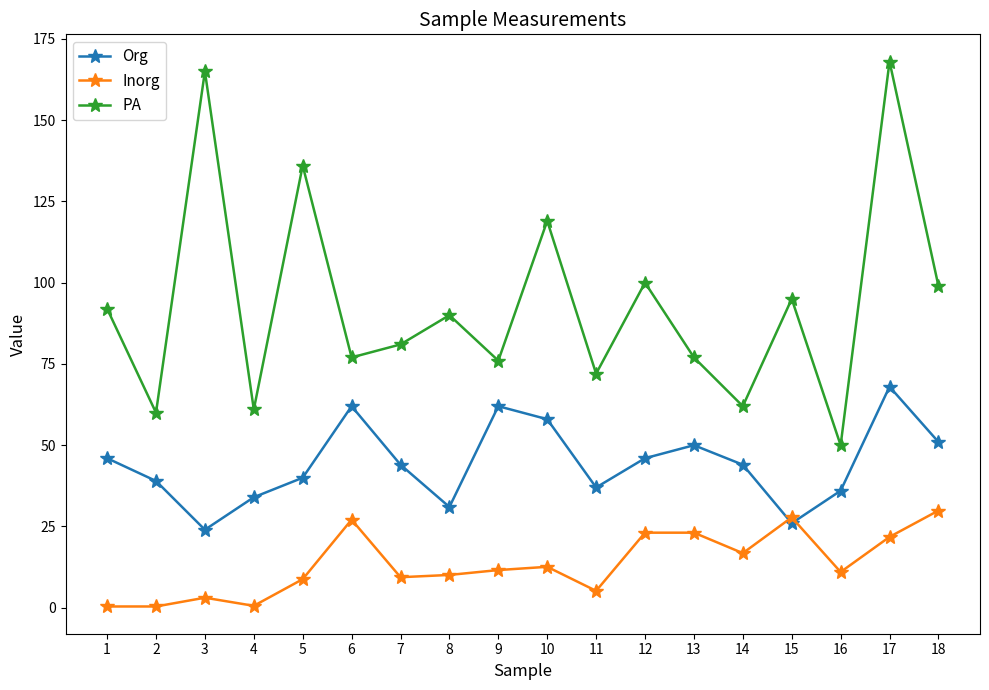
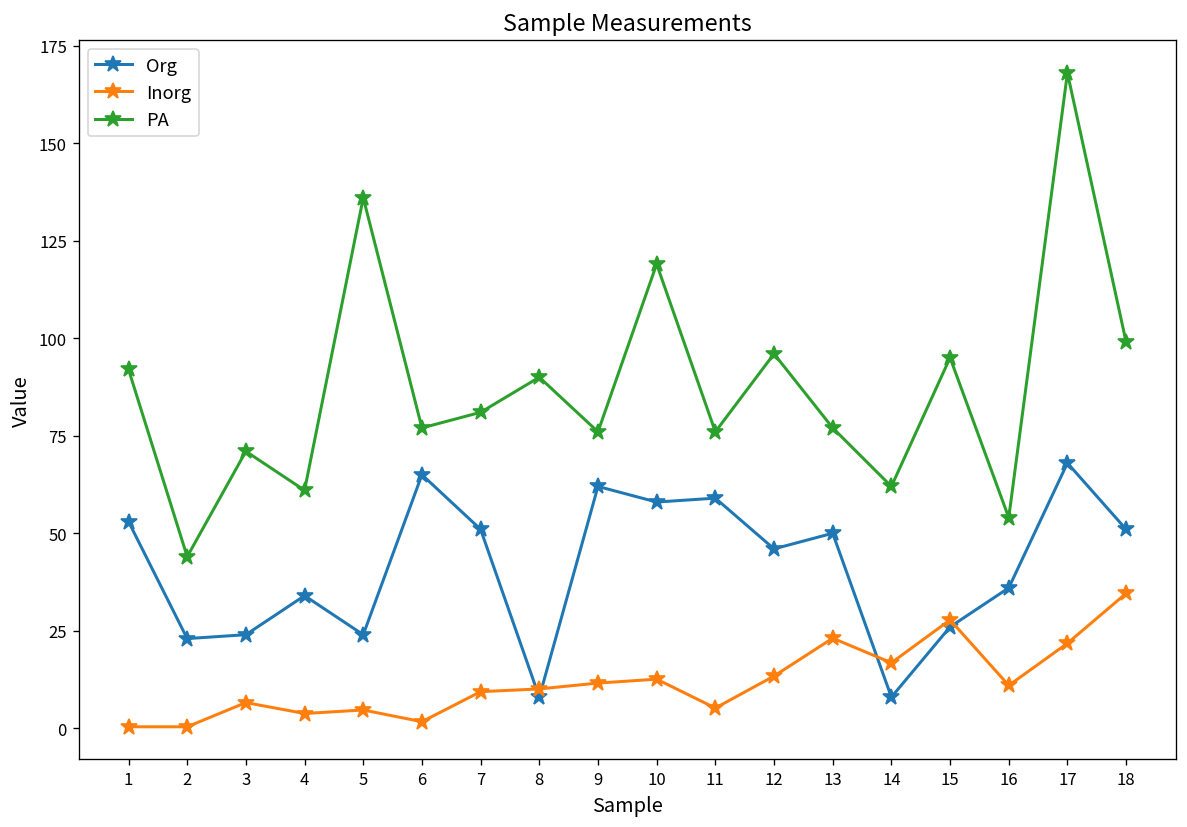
Org, 1: 46 -> 53
Org, 2: 39 -> 23
PA, 2: 60 -> 44
Inorg, 3: 3 -> 7
PA, 3: 165 -> 71
Inorg, 4: 1 -> 4
Org, 5: 40 -> 24
Inorg, 5: 9 -> 5
Org, 6: 62 -> 65
Inorg, 6: 27 -> 2
Org, 7: 44 -> 51
Org, 8: 31 -> 8
Org, 11: 37 -> 59
PA, 11: 72 -> 76
Inorg, 12: 23 -> 13
PA, 12: 100 -> 96
Org, 14: 44 -> 8
PA, 16: 50 -> 54
Inorg, 18: 30 -> 35
